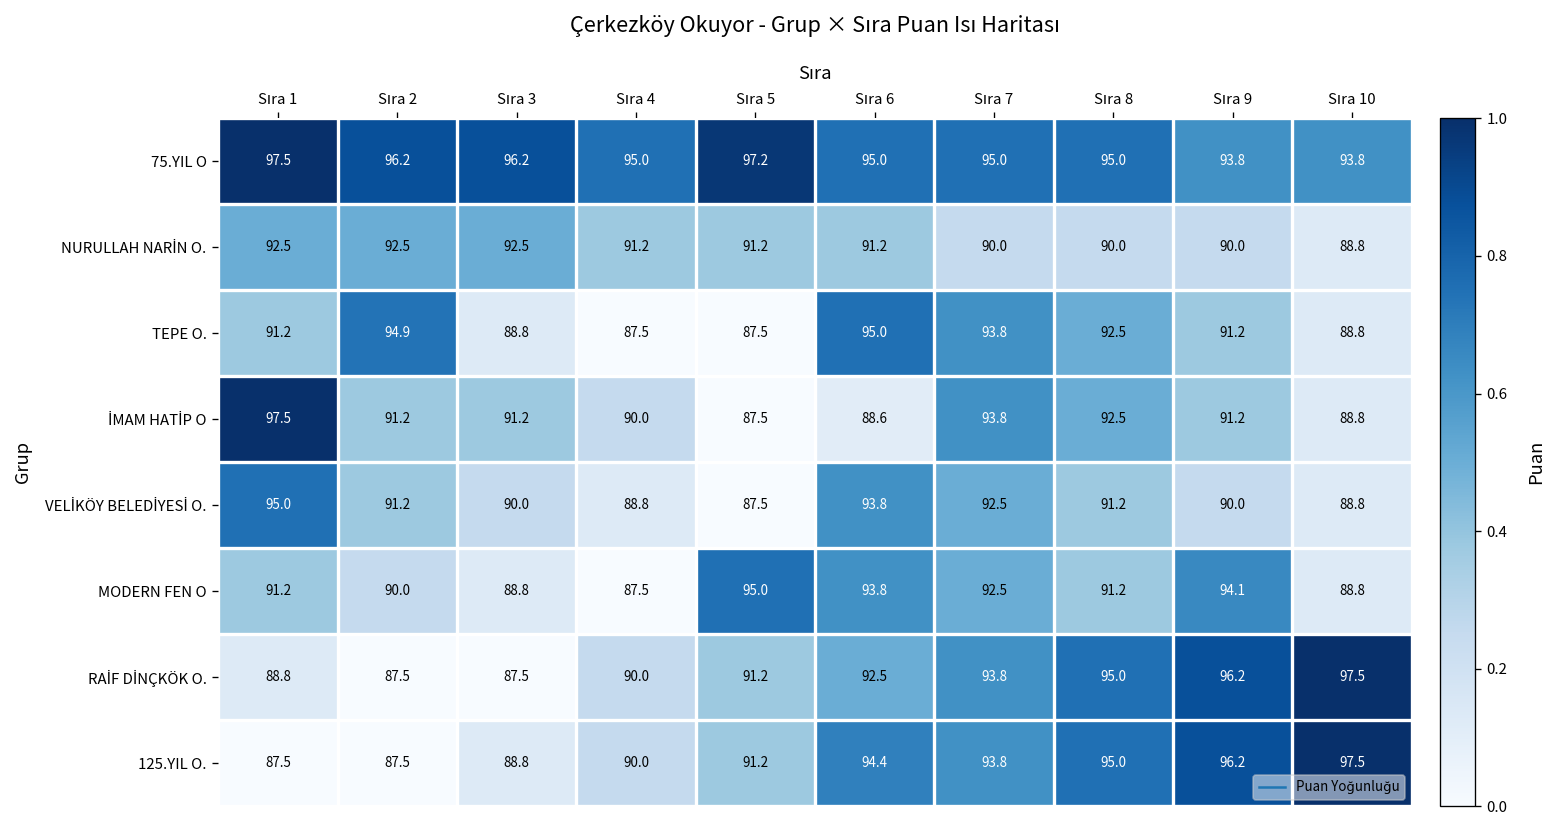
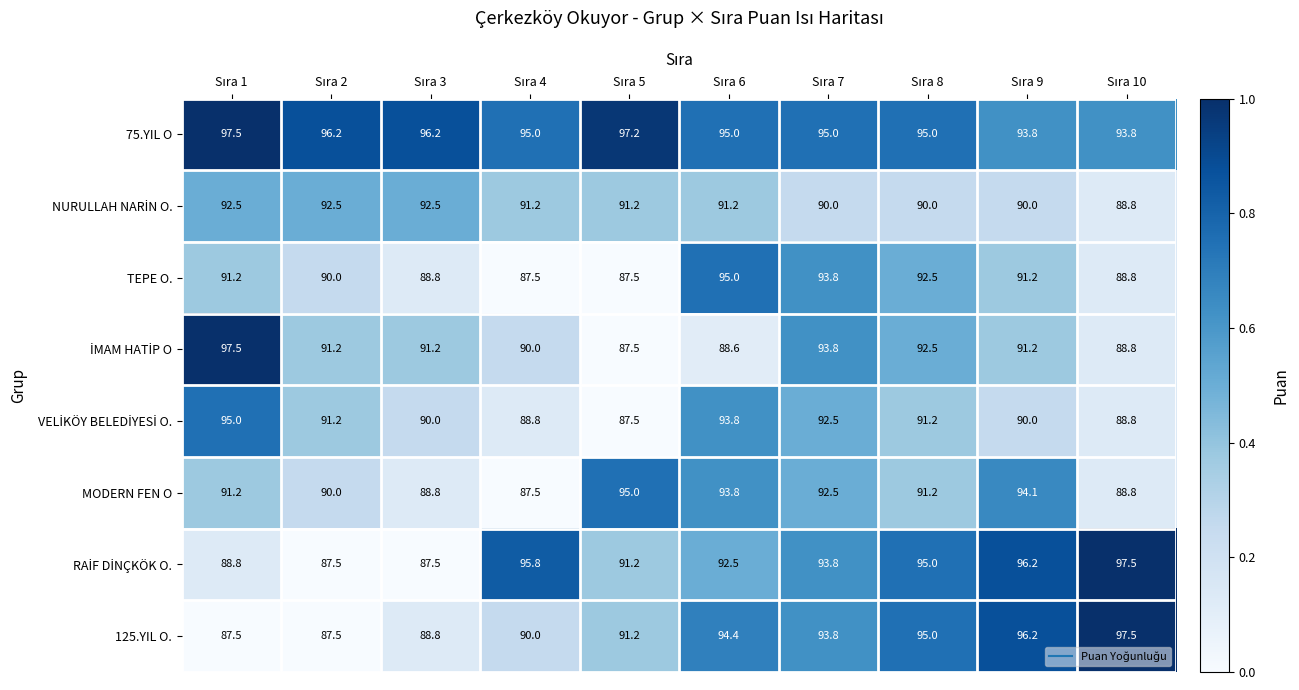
TEPE O., Sıra 2: 94.9 -> 90.0
RAİF DİNÇKÖK O., Sıra 4: 90.0 -> 95.8
